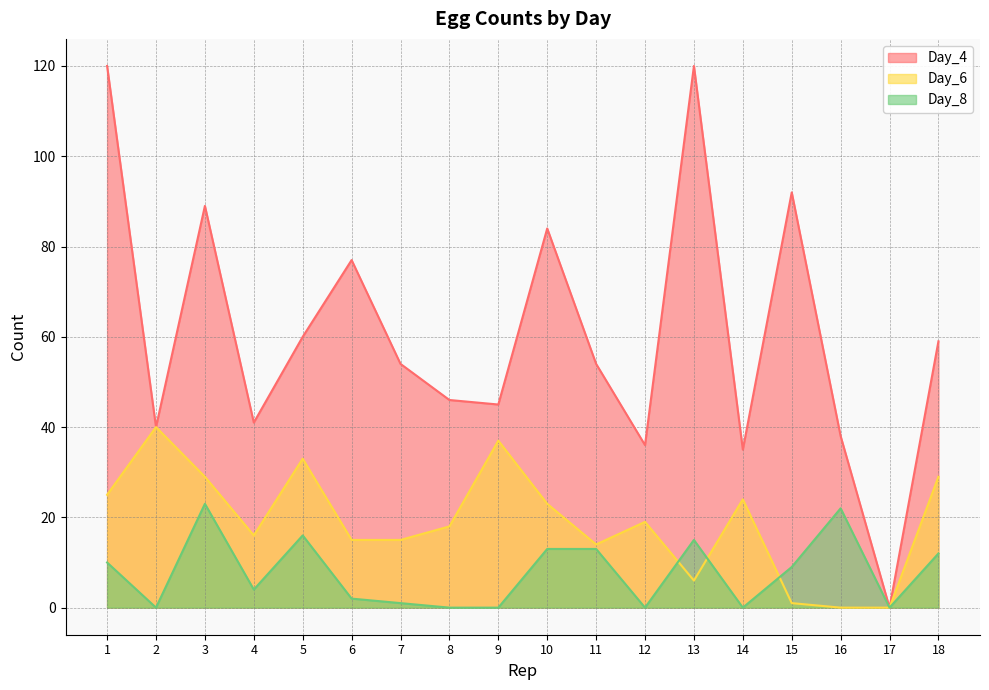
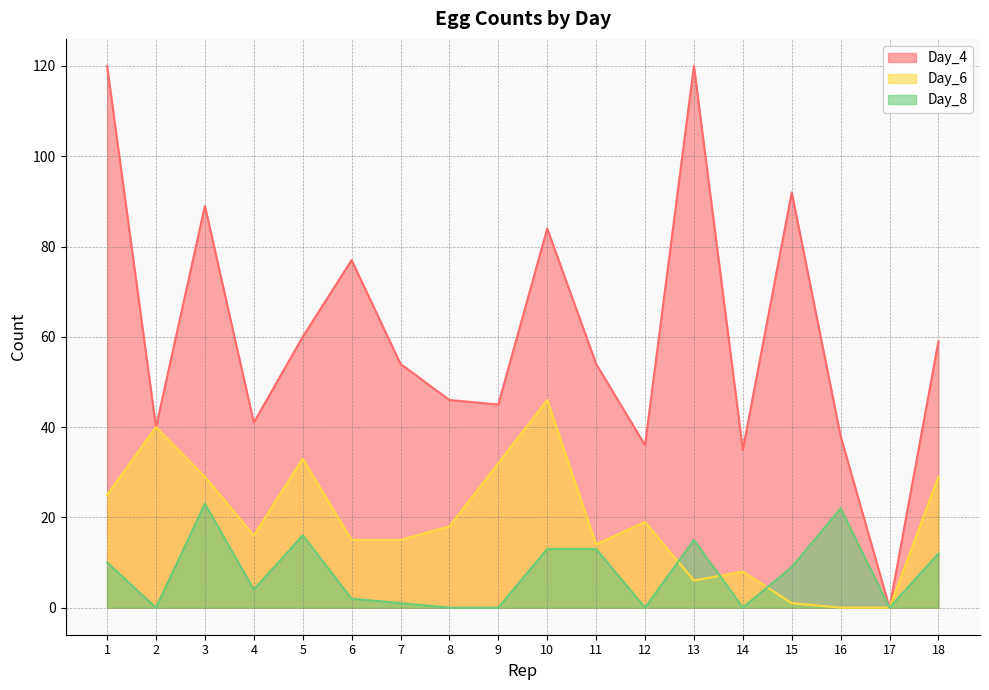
Day_6, 9: 37 -> 32
Day_6, 10: 23 -> 46
Day_6, 14: 24 -> 8
